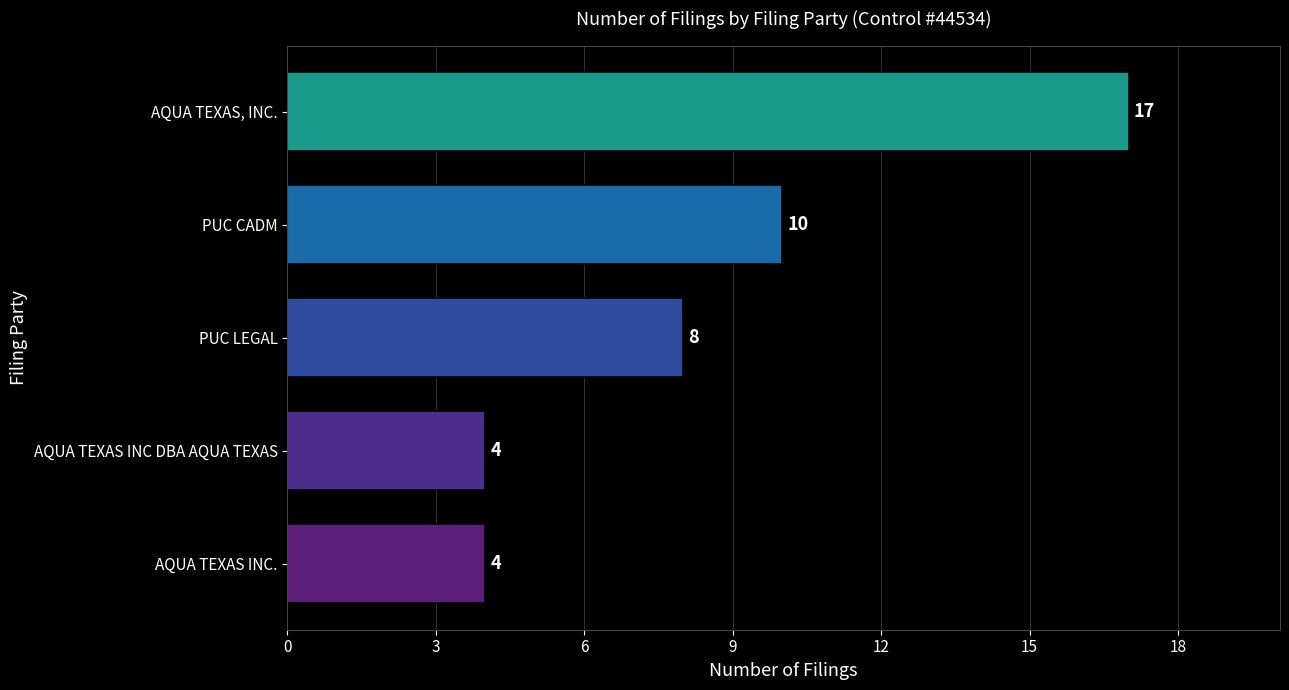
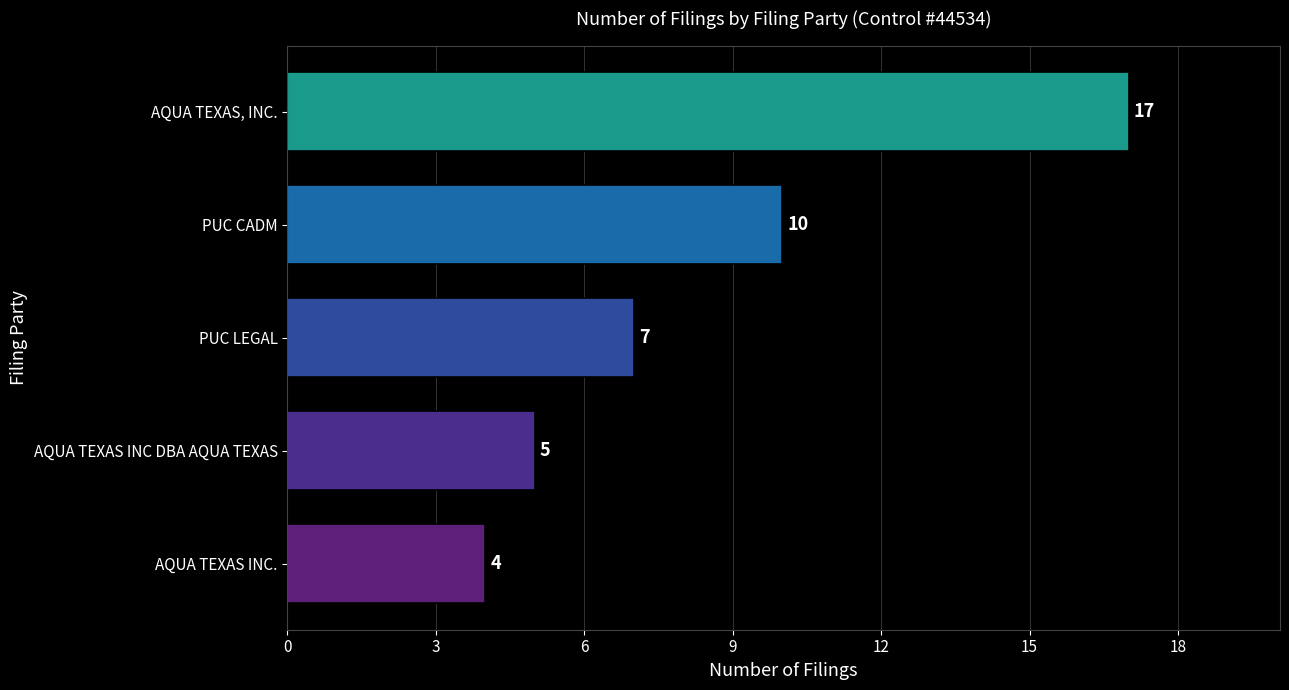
PUC LEGAL: 8 -> 7
AQUA TEXAS INC DBA AQUA TEXAS: 4 -> 5
